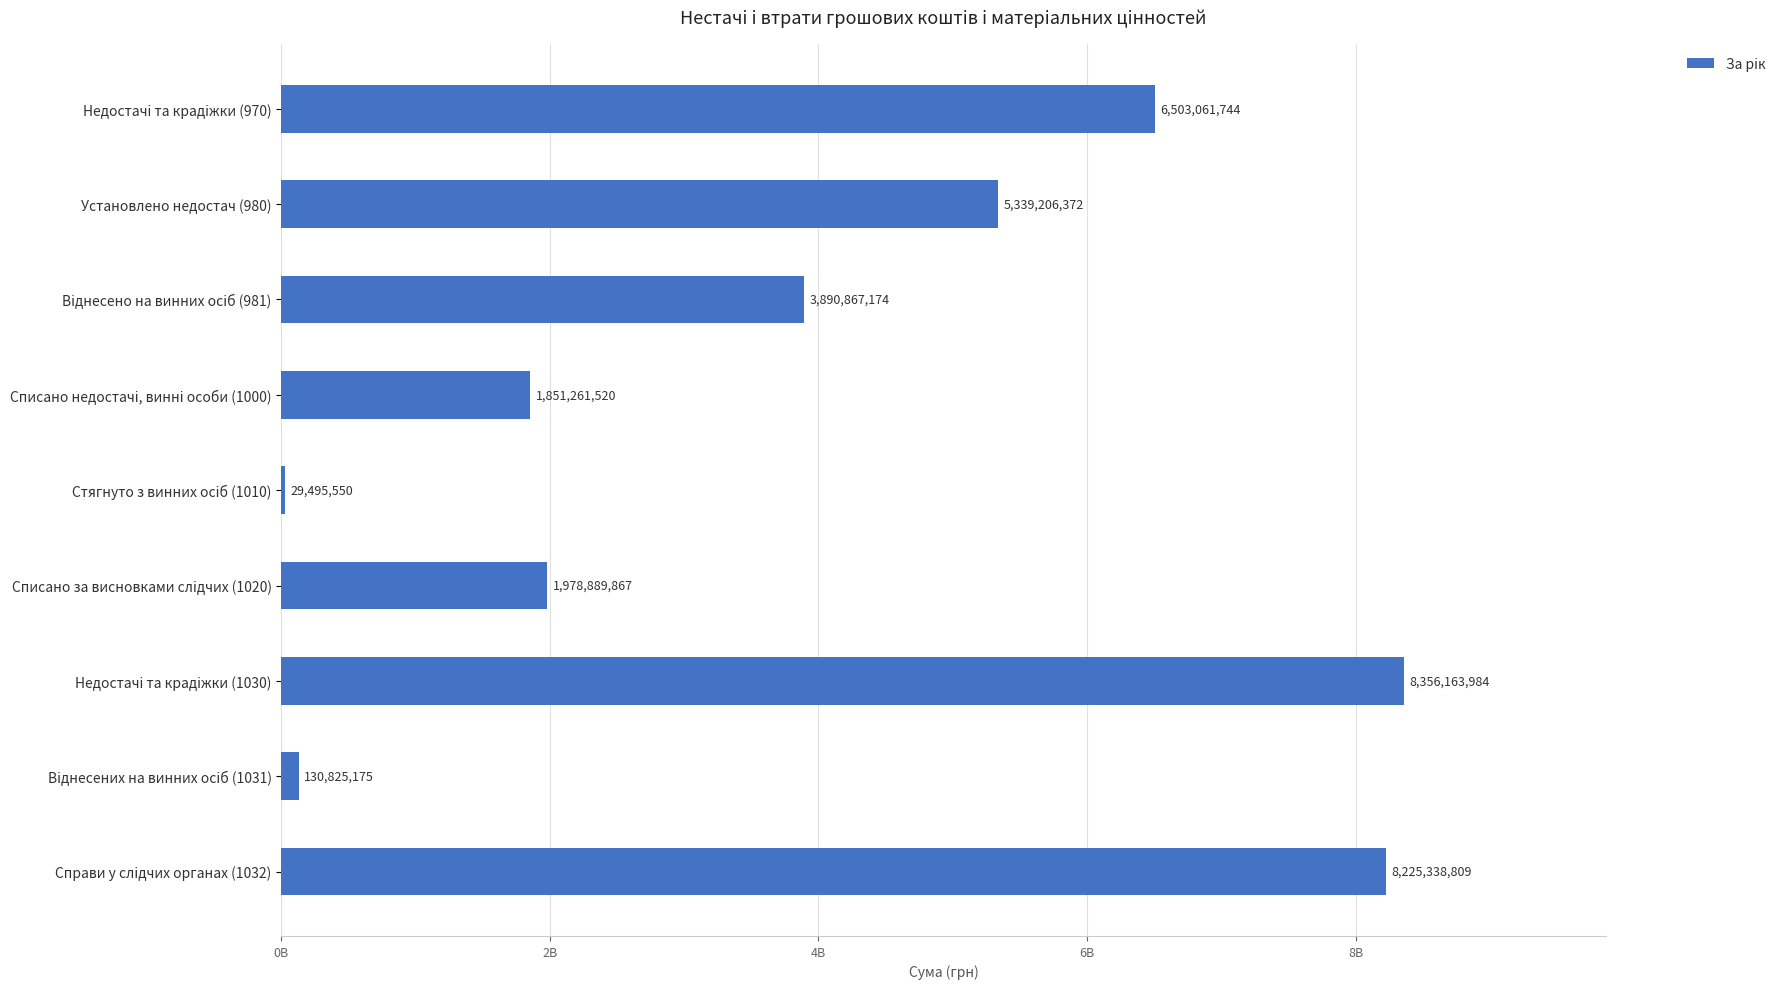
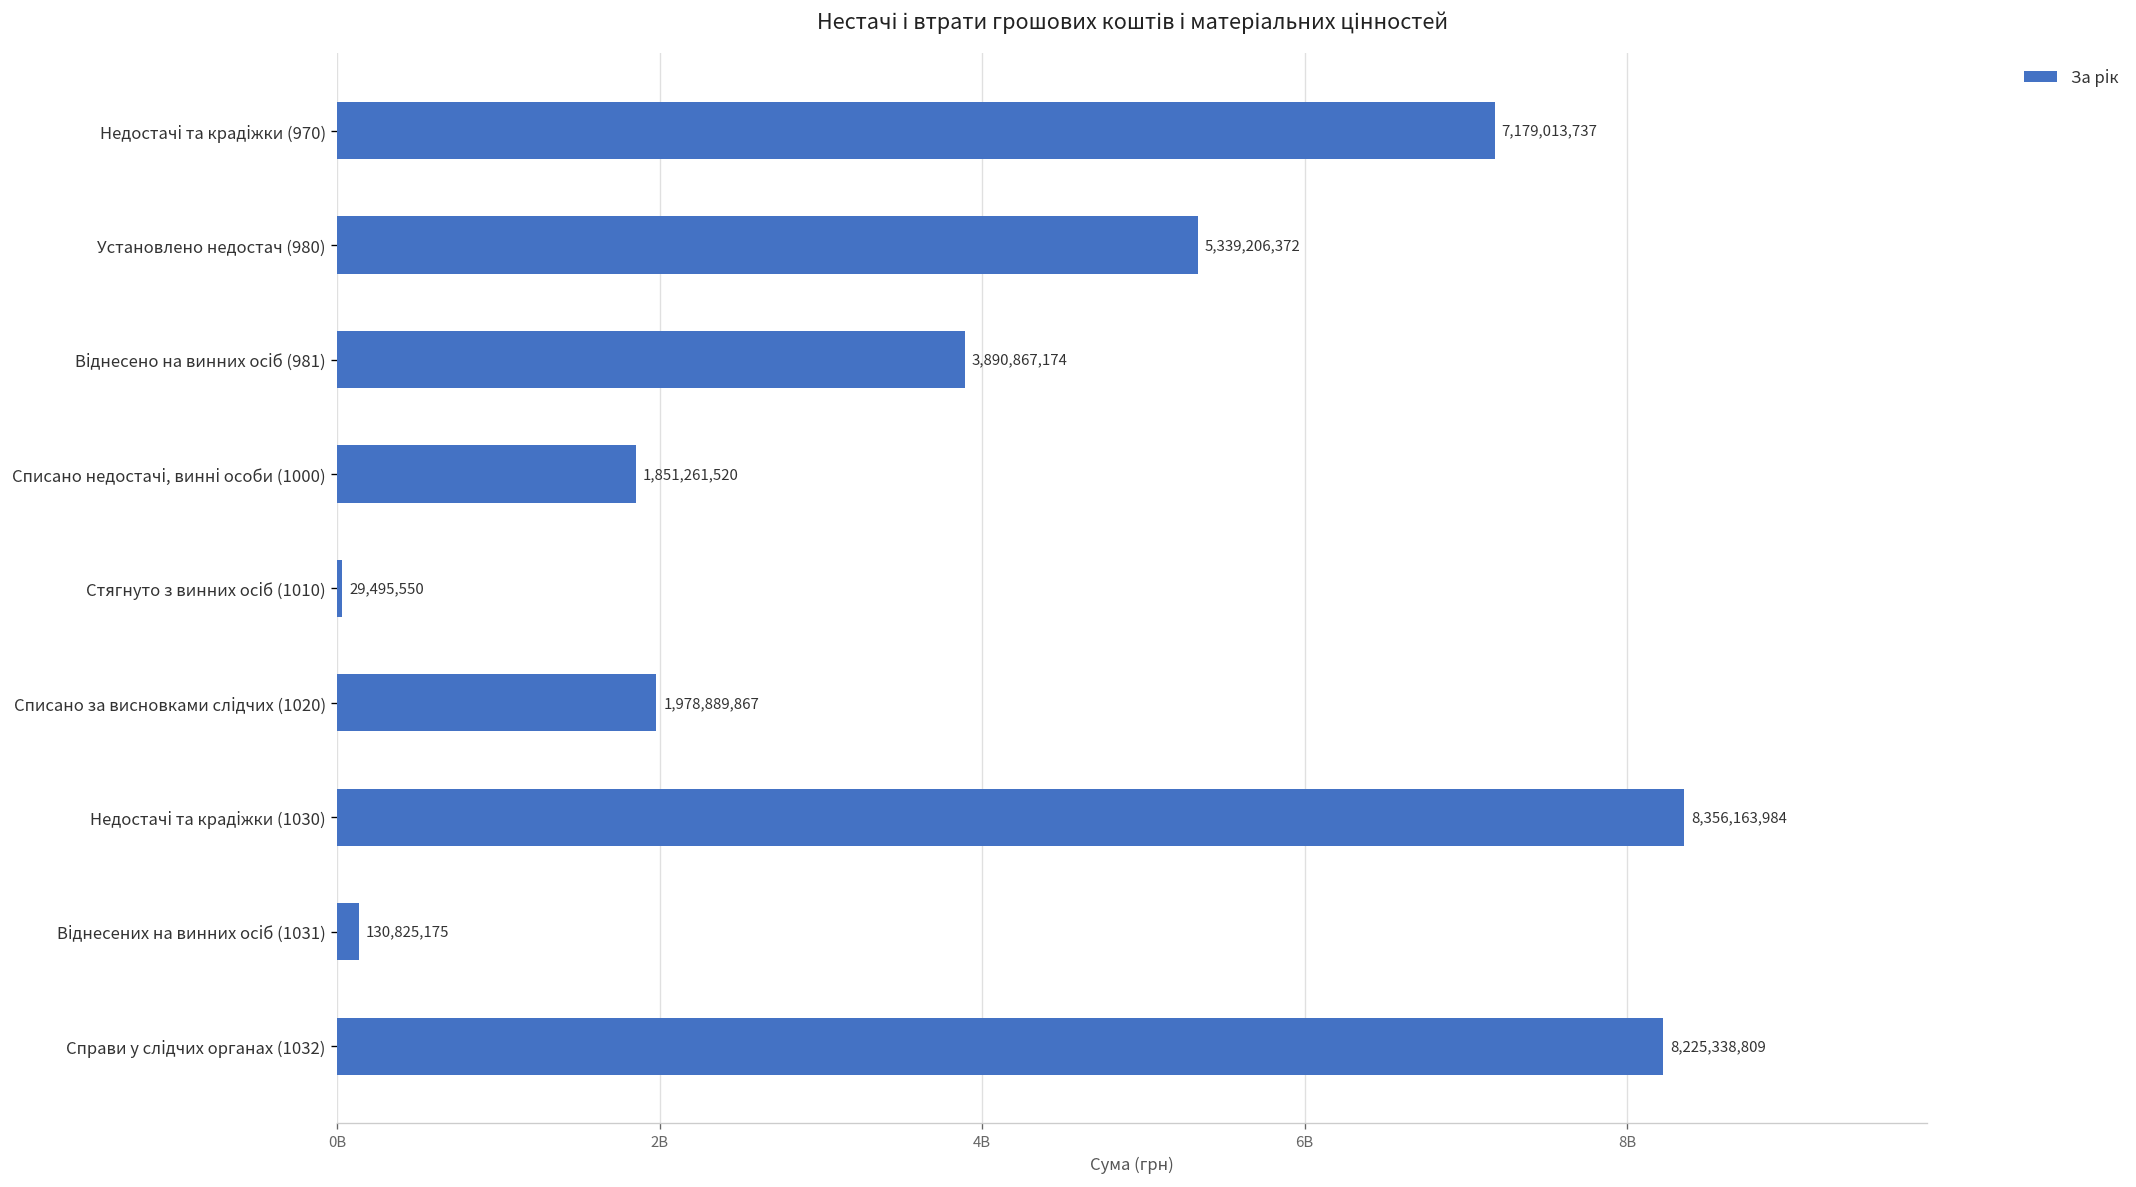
Недостачі та крадіжки (970): 6,503,061,744 -> 7,179,013,737
